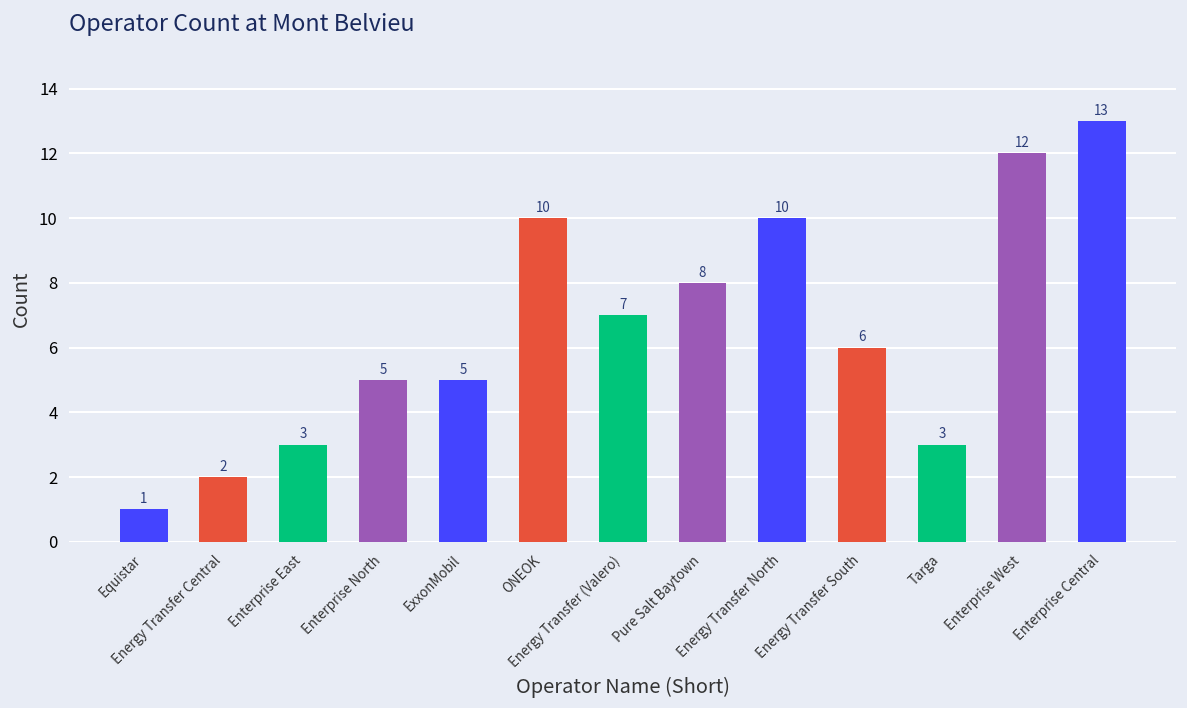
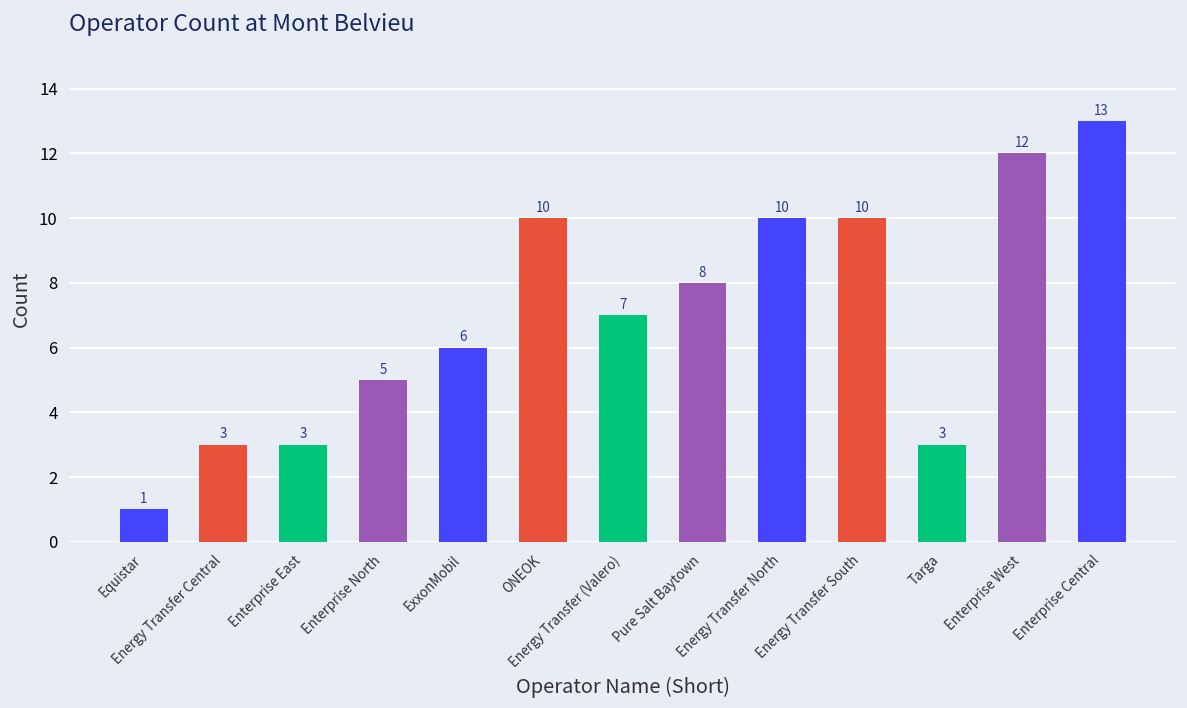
Energy Transfer Central: 2 -> 3
ExxonMobil: 5 -> 6
Energy Transfer South: 6 -> 10
